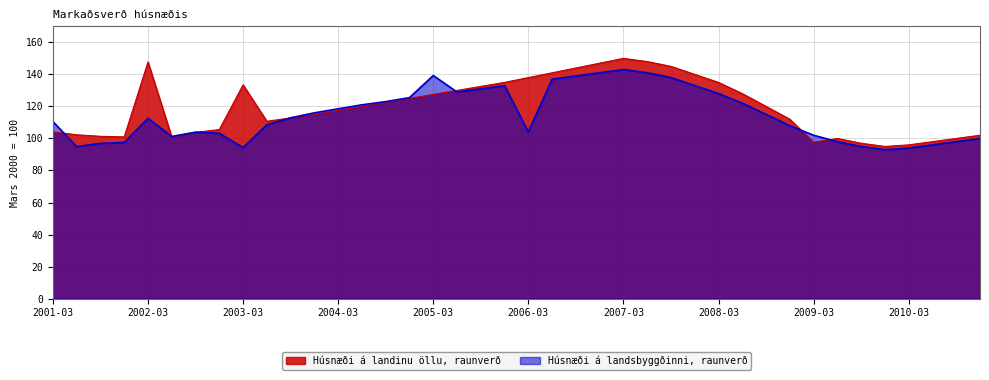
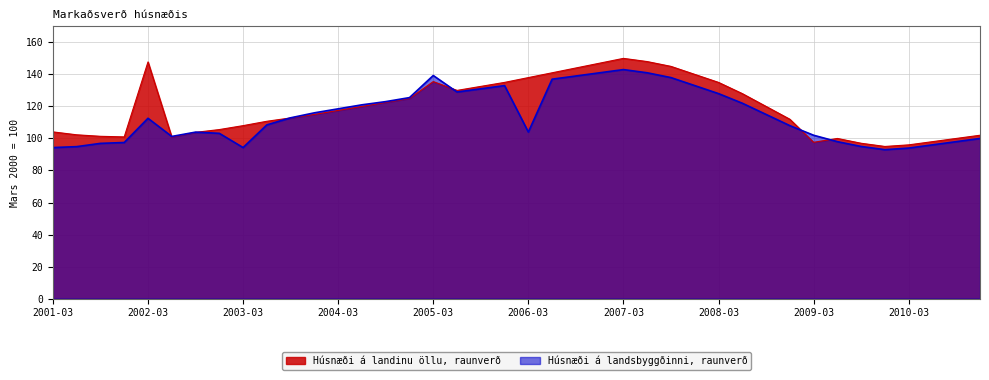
Húsnæði á landsbyggðinni, raunverð, 2001-03: 111 -> 94
Húsnæði á landinu öllu, raunverð, 2003-03: 134 -> 108
Húsnæði á landinu öllu, raunverð, 2005-03: 128 -> 136
